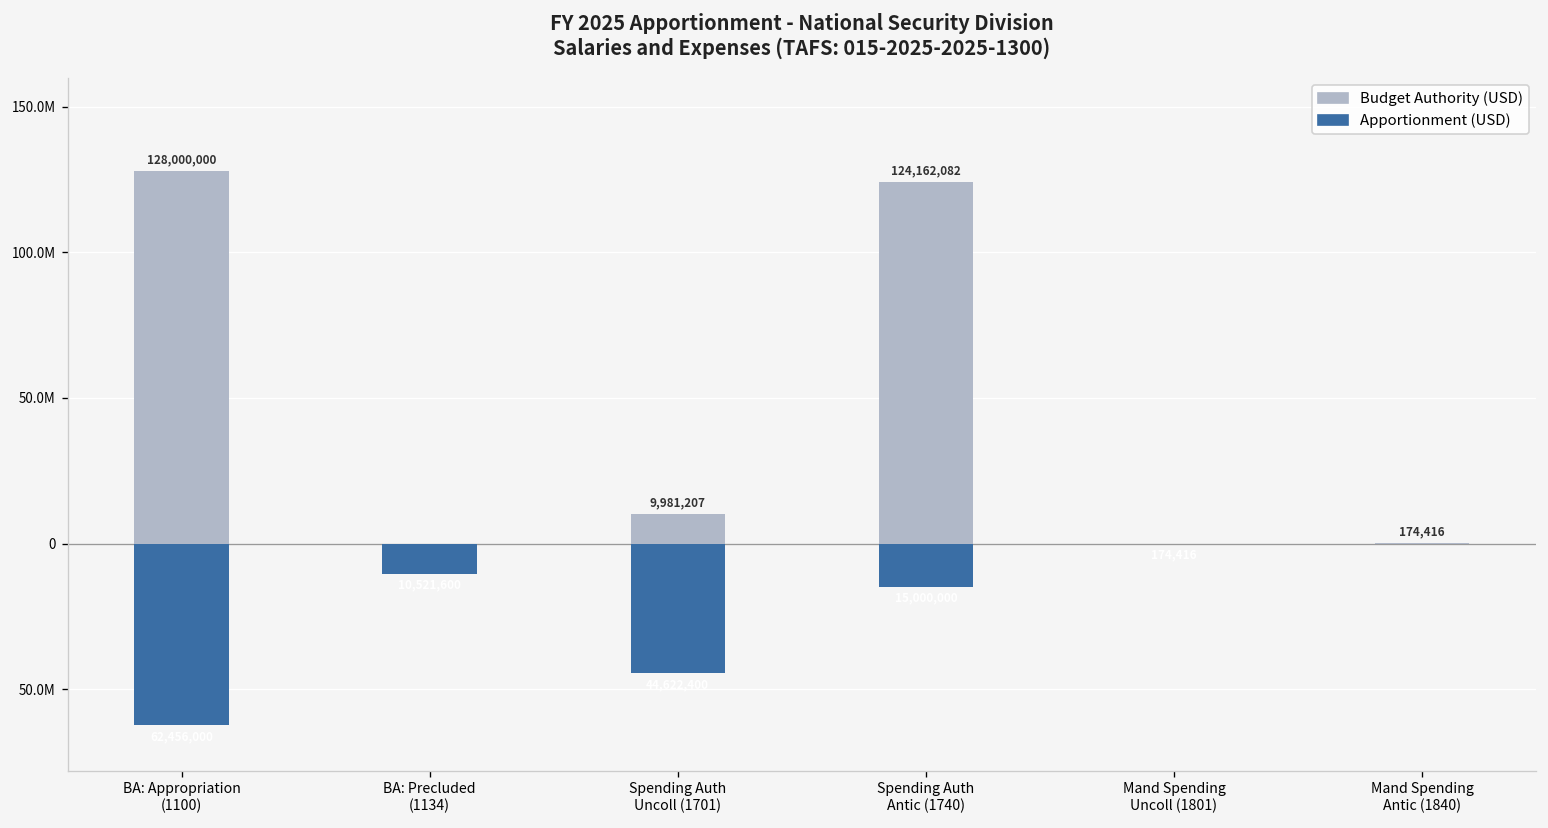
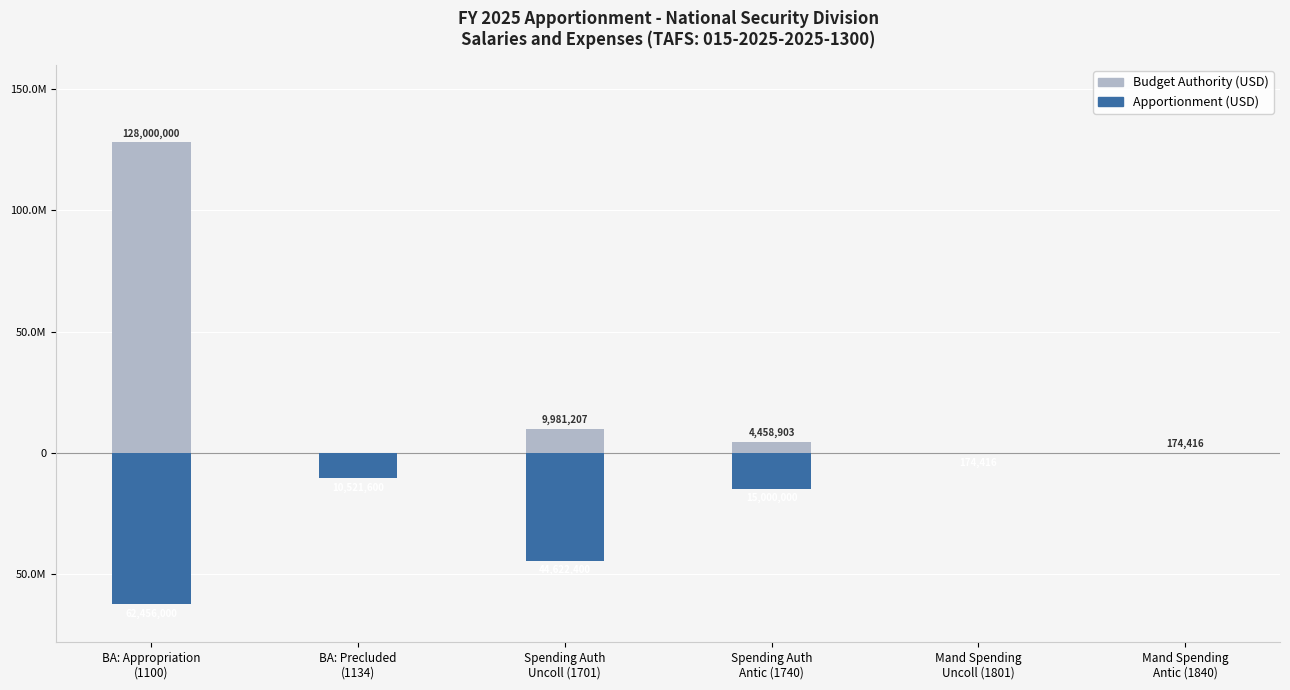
Budget Authority (USD), Spending Auth Antic (1740): 124,162,082 -> 4,458,903
